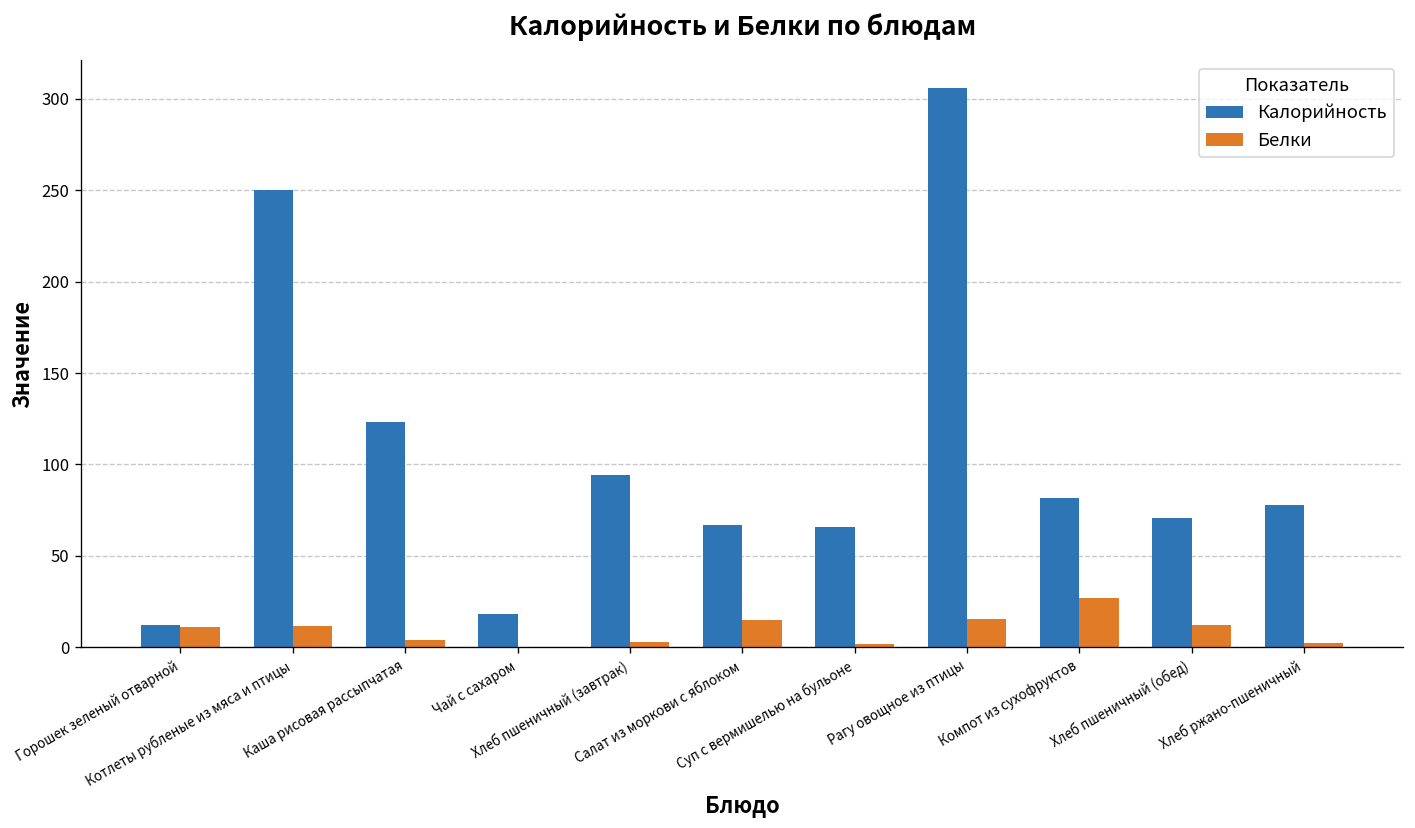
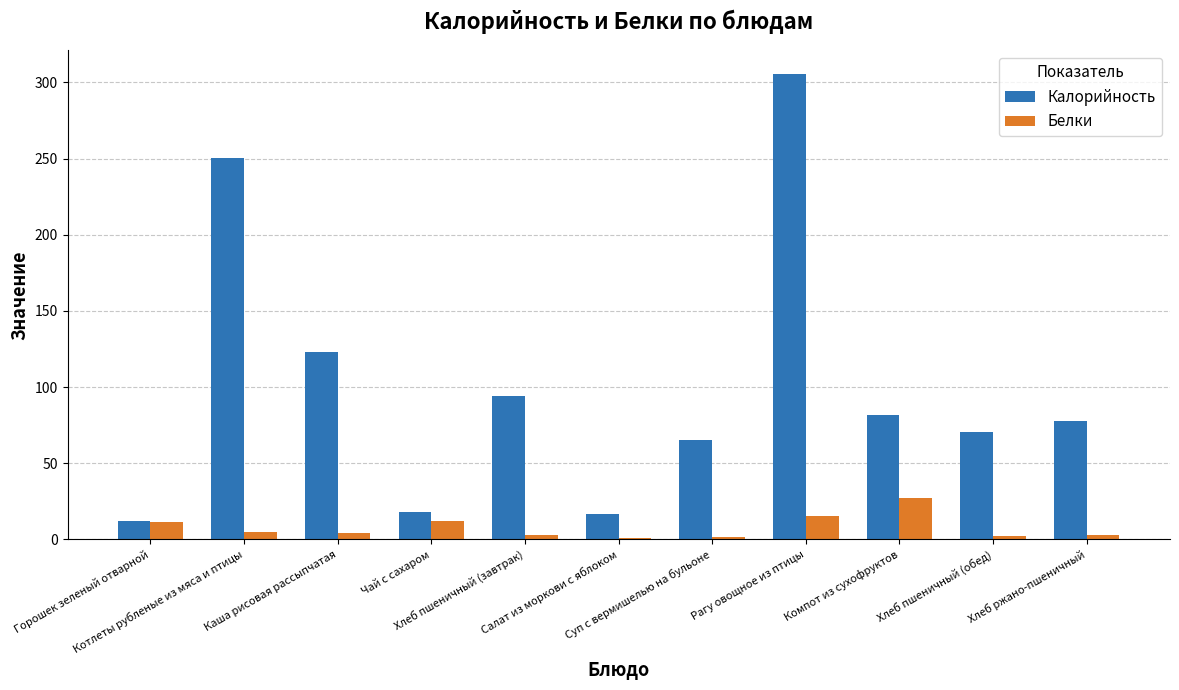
Белки, Котлеты рубленые из мяса и птицы: 11 -> 5
Белки, Чай с сахаром: 0 -> 12
Калорийность, Салат из моркови с яблоком: 67 -> 17
Белки, Салат из моркови с яблоком: 15 -> 1
Белки, Хлеб пшеничный (обед): 12 -> 2
